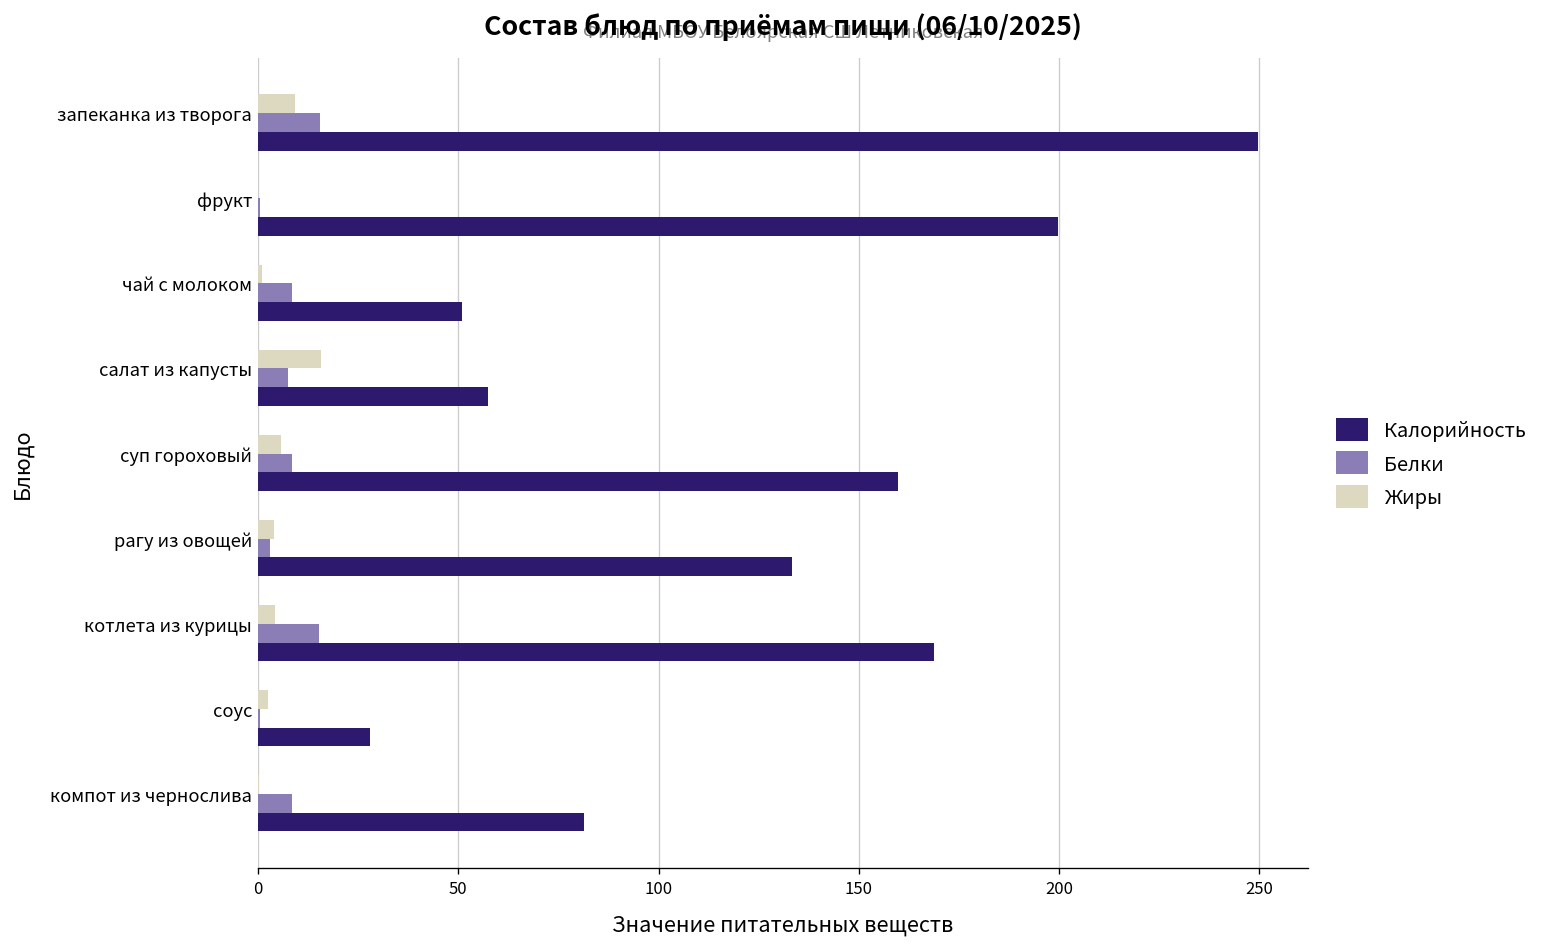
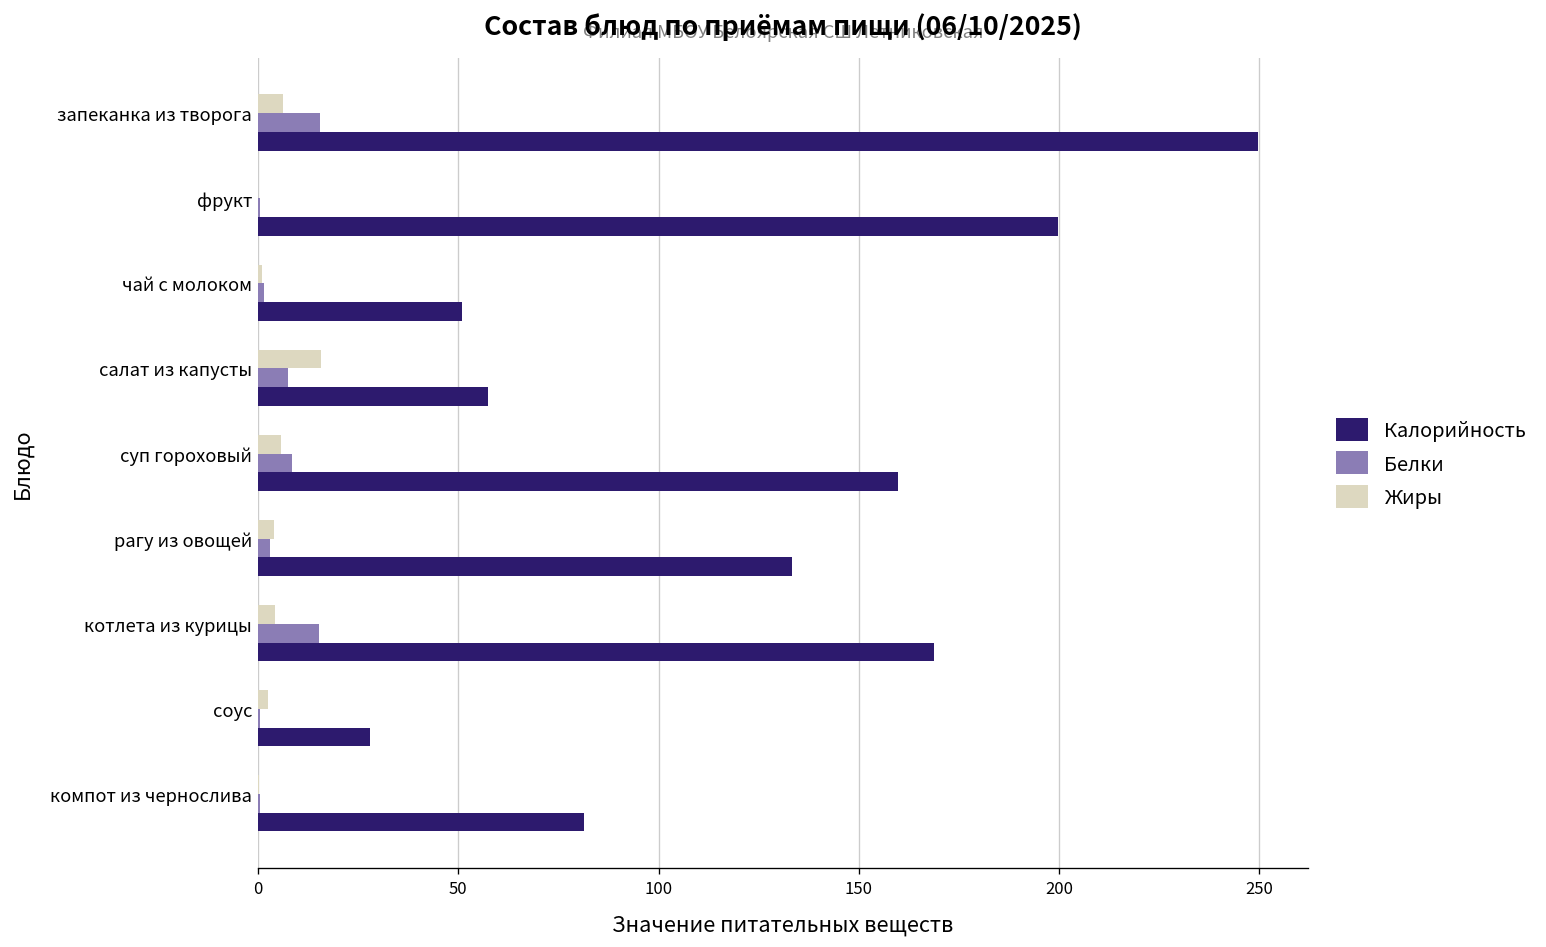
Жиры, запеканка из творога: 9 -> 6
Белки, чай с молоком: 9 -> 2
Белки, компот из чернослива: 9 -> 1
